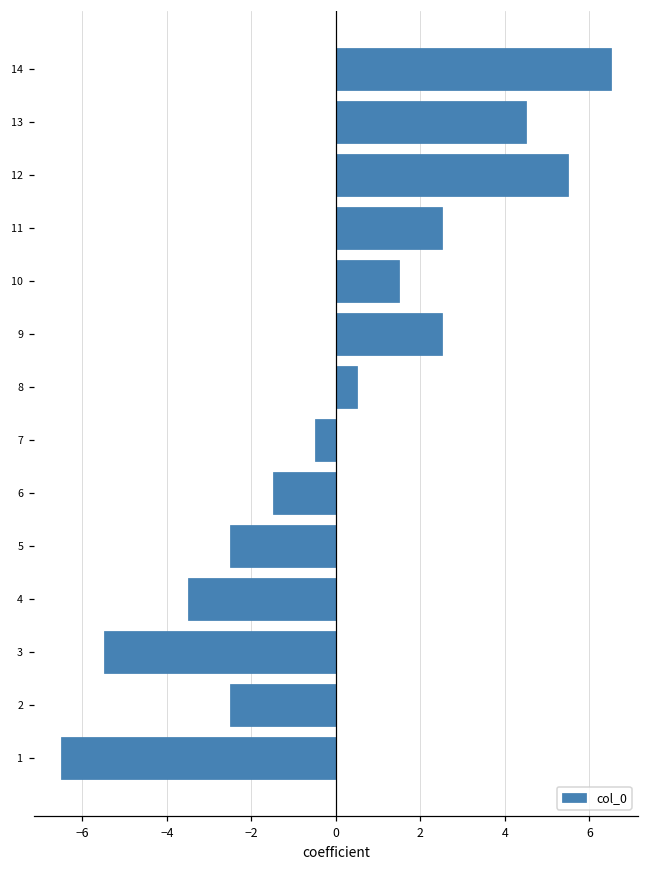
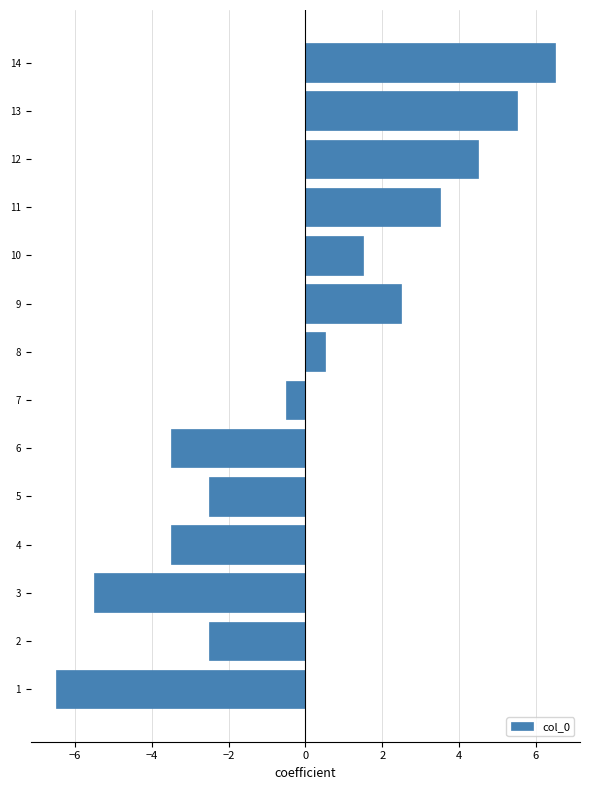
13: 4.5 -> 5.5
12: 5.5 -> 4.5
11: 2.5 -> 3.5
6: -1.5 -> -3.5
